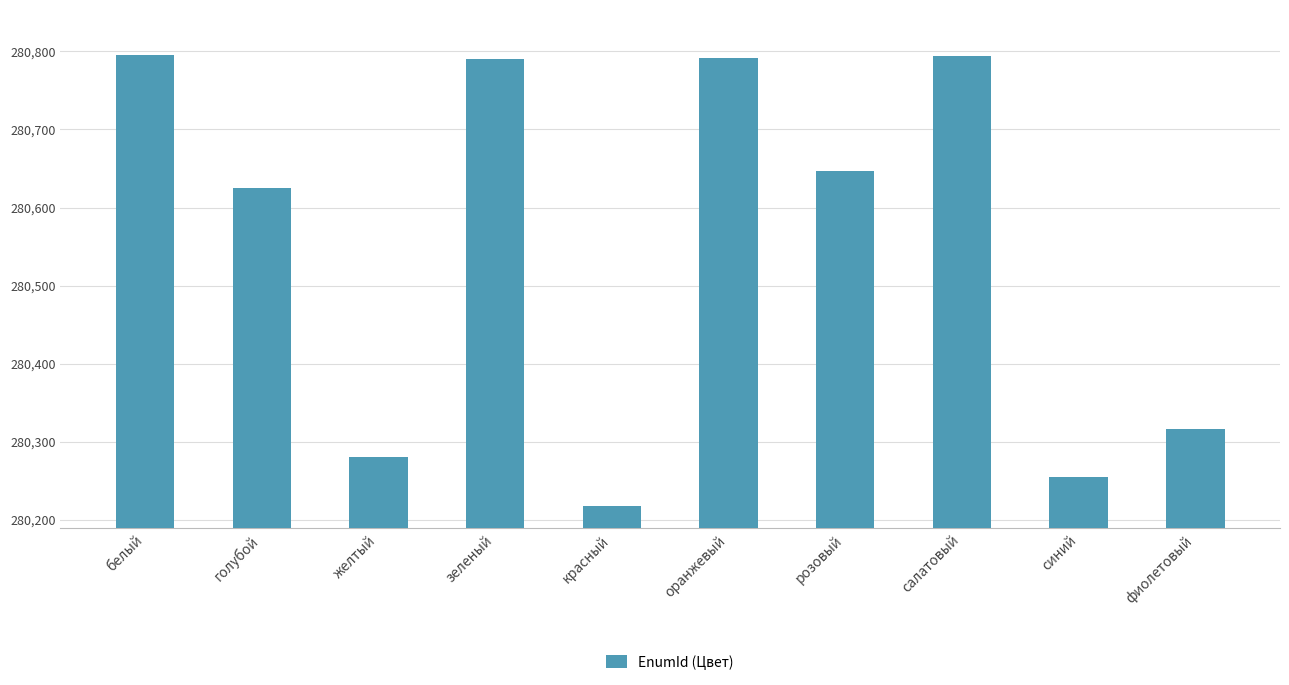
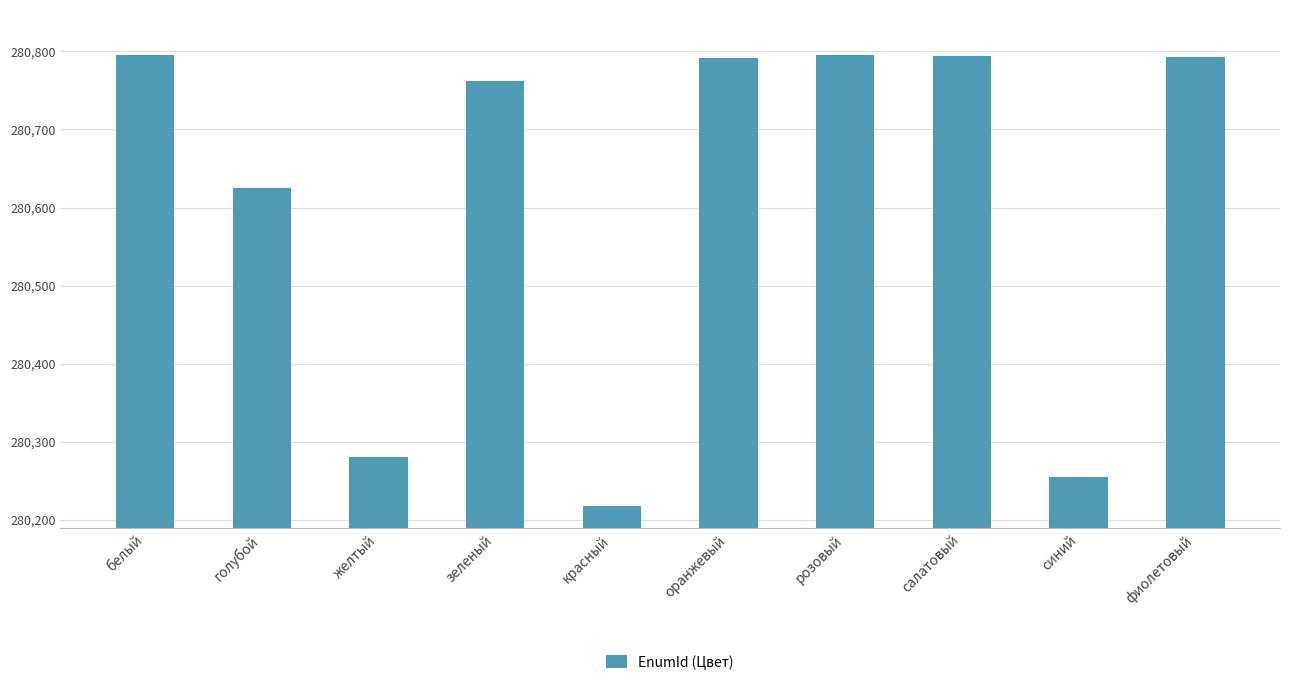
зеленый: 280,790 -> 280,760
розовый: 280,650 -> 280,800
фиолетовый: 280,320 -> 280,790
